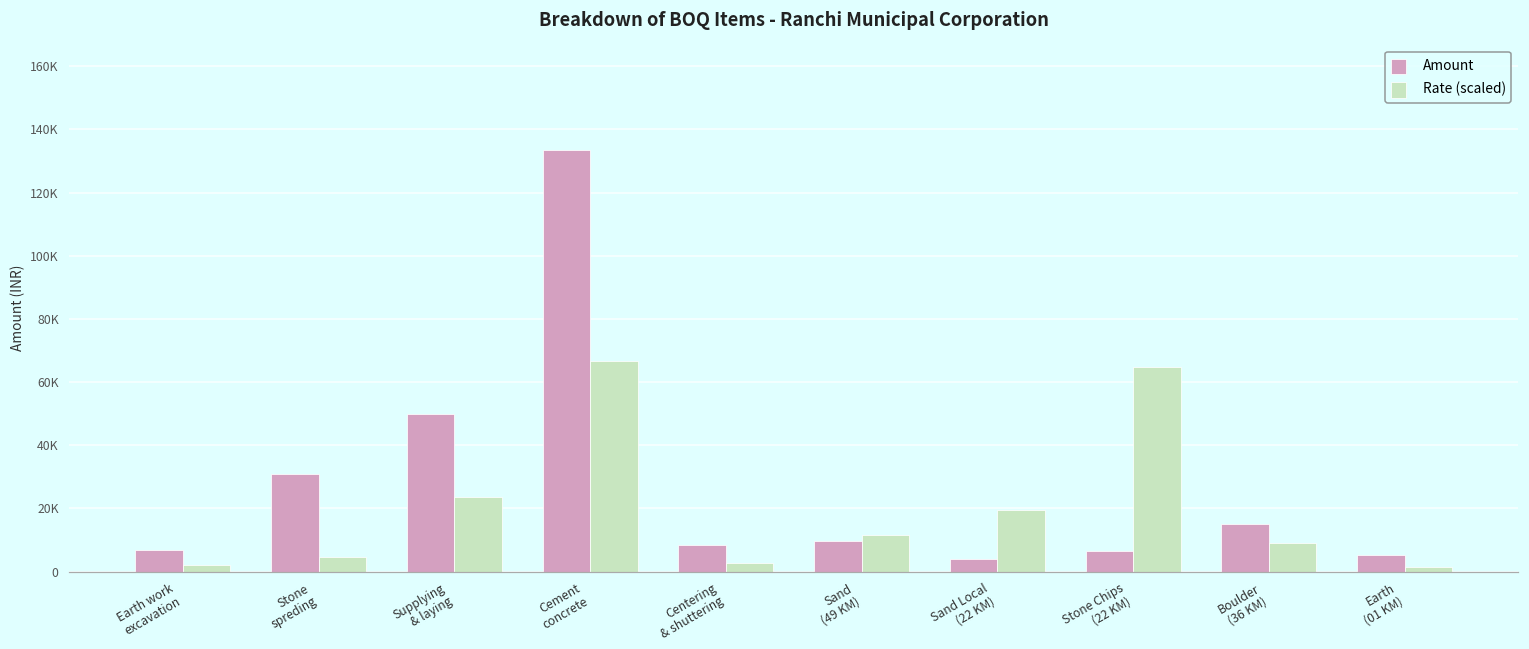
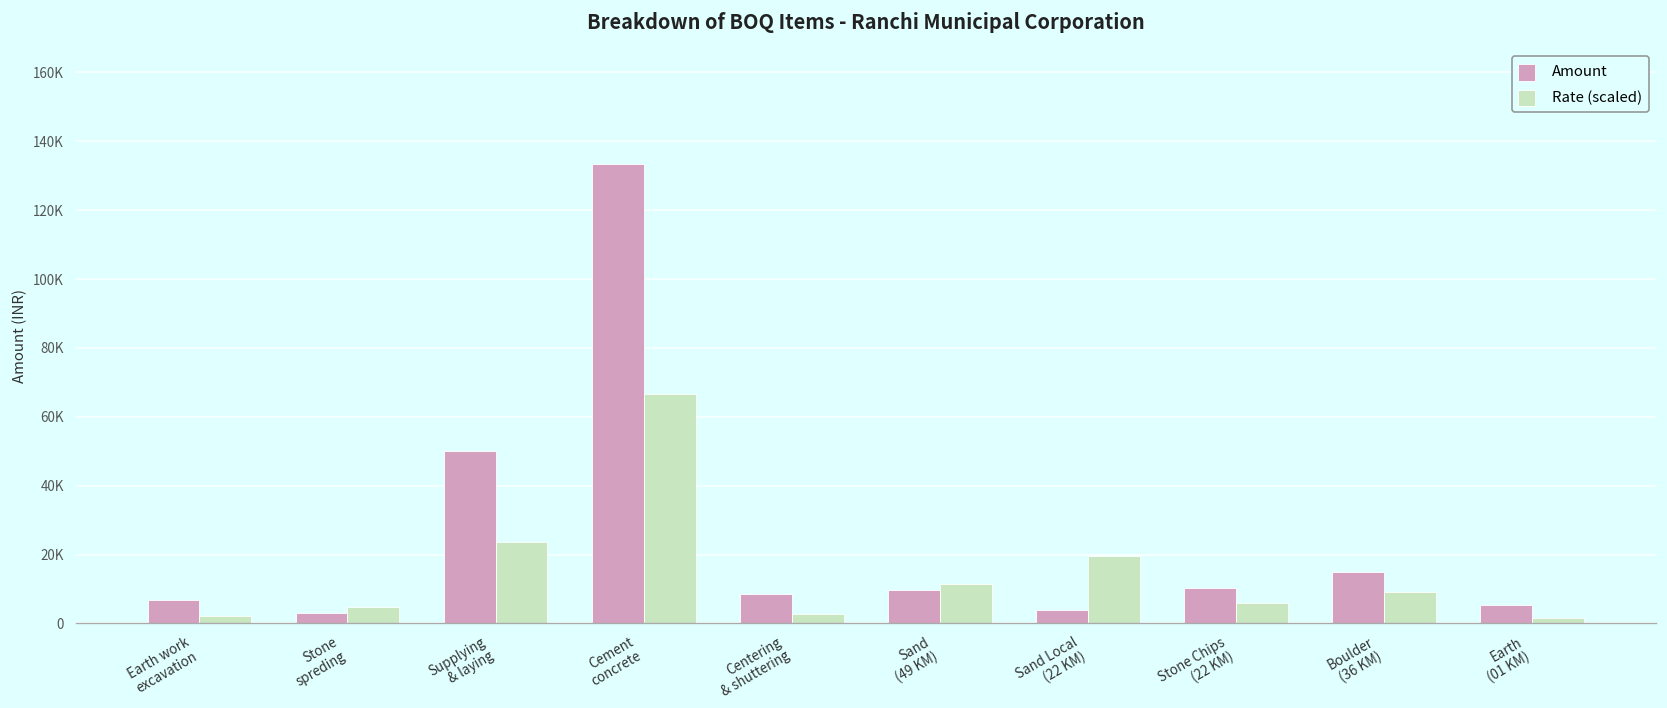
Amount, Stone spreding: 31000 -> 3000
Amount, Stone Chips (22 KM): 6000 -> 10000
Rate (scaled), Stone Chips (22 KM): 65000 -> 6000
